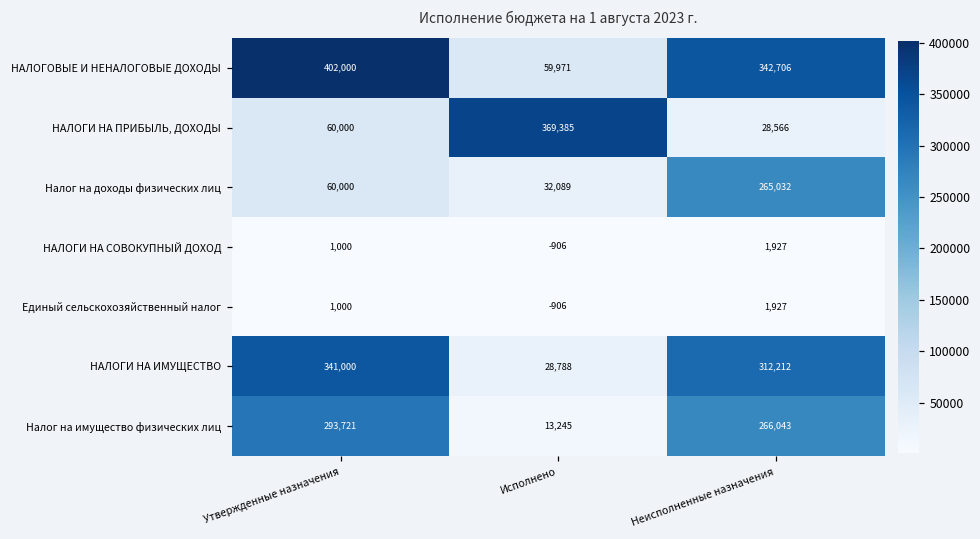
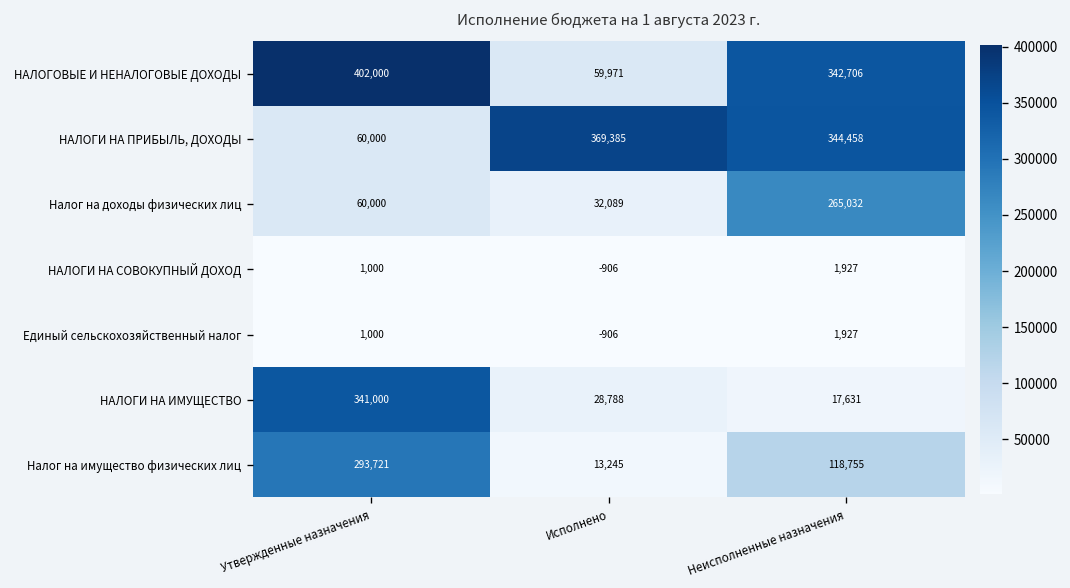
НАЛОГИ НА ПРИБЫЛЬ, ДОХОДЫ, Неисполненные назначения: 28,566 -> 344,458
НАЛОГИ НА ИМУЩЕСТВО, Неисполненные назначения: 312,212 -> 17,631
Налог на имущество физических лиц, Неисполненные назначения: 266,043 -> 118,755
